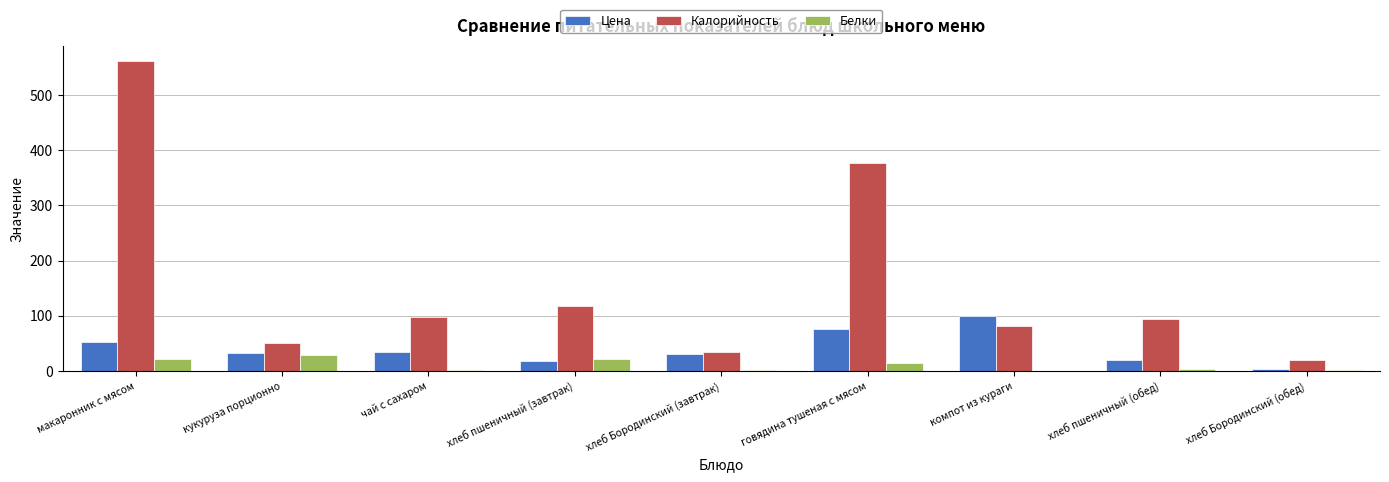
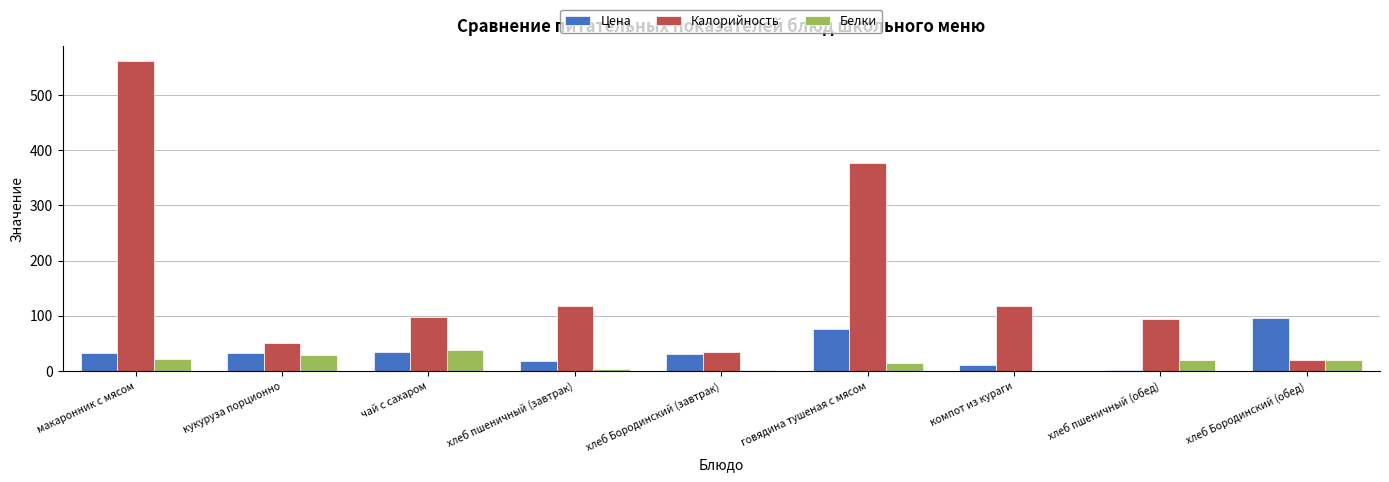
Цена, макаронник с мясом: 50 -> 30
Белки, чай с сахаром: 0 -> 40
Белки, хлеб пшеничный (завтрак): 20 -> 0
Цена, компот из кураги: 100 -> 10
Калорийность, компот из кураги: 80 -> 120
Цена, хлеб пшеничный (обед): 20 -> 0
Белки, хлеб пшеничный (обед): 0 -> 20
Цена, хлеб Бородинский (обед): 0 -> 100
Белки, хлеб Бородинский (обед): 0 -> 20
